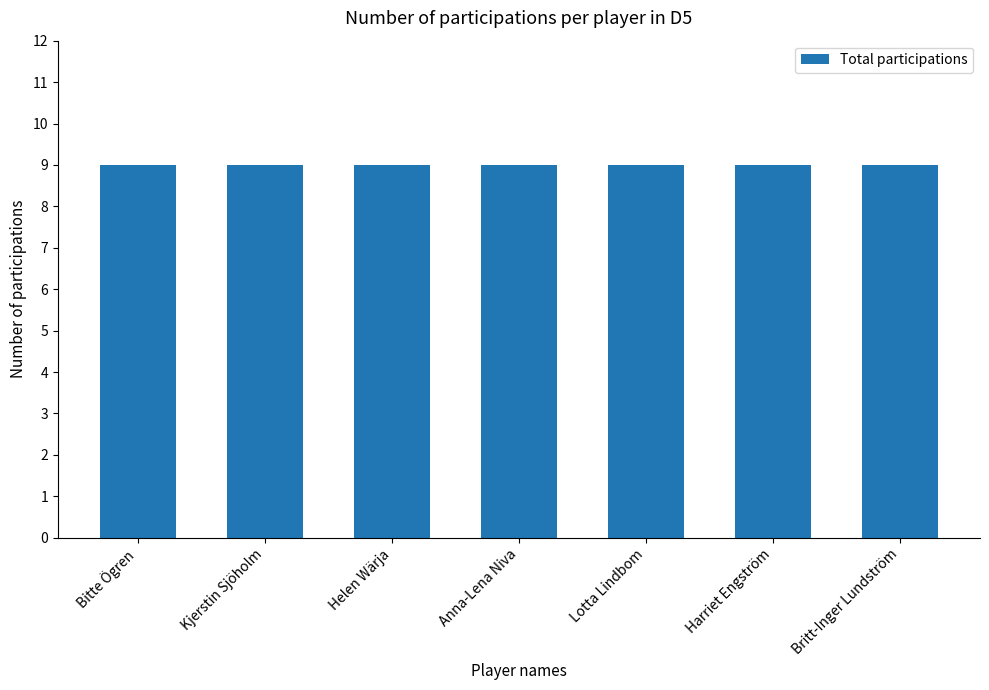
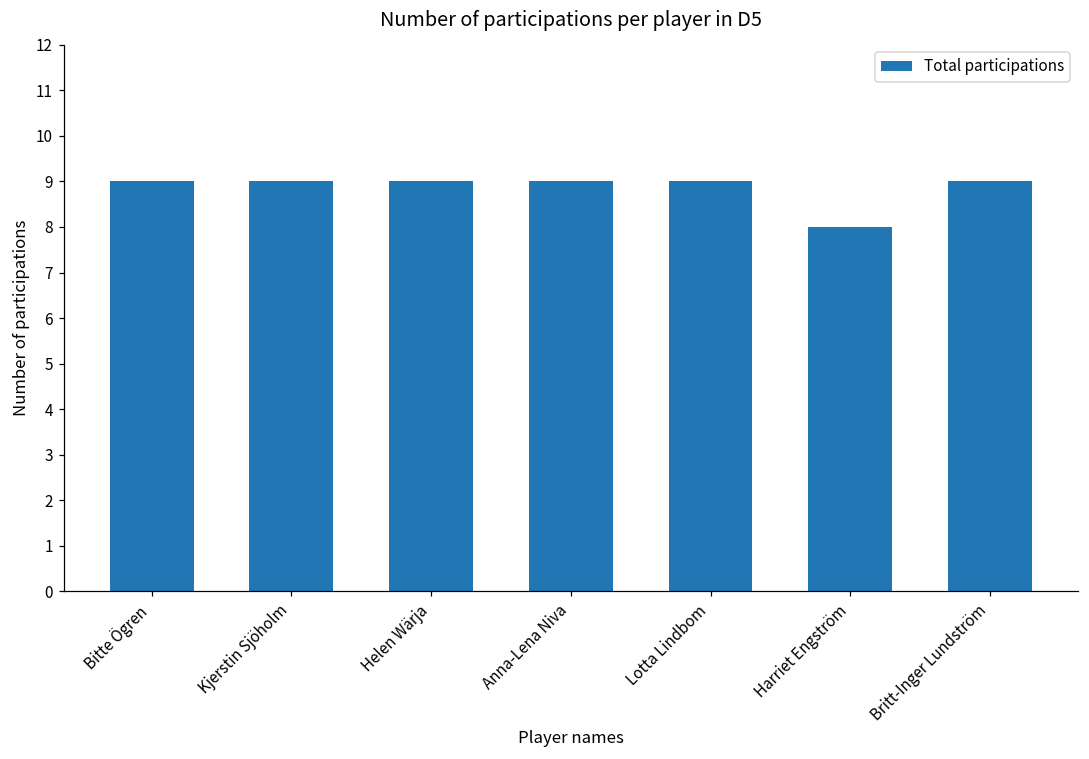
Harriet Engström: 9 -> 8
